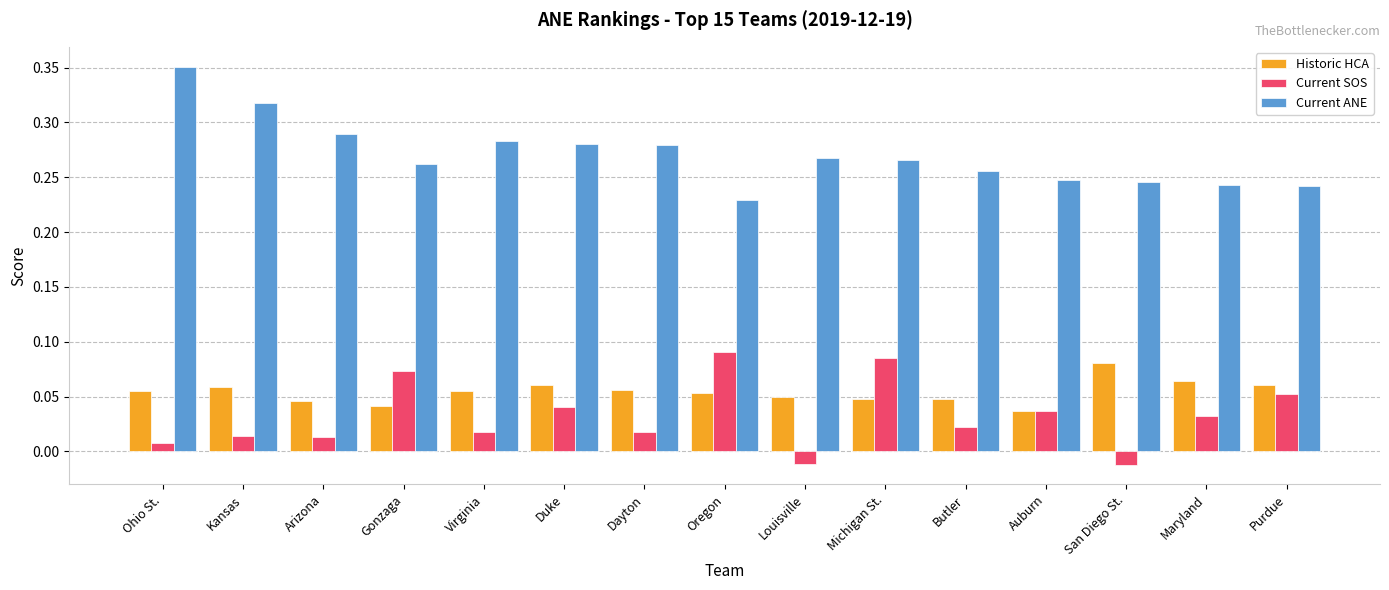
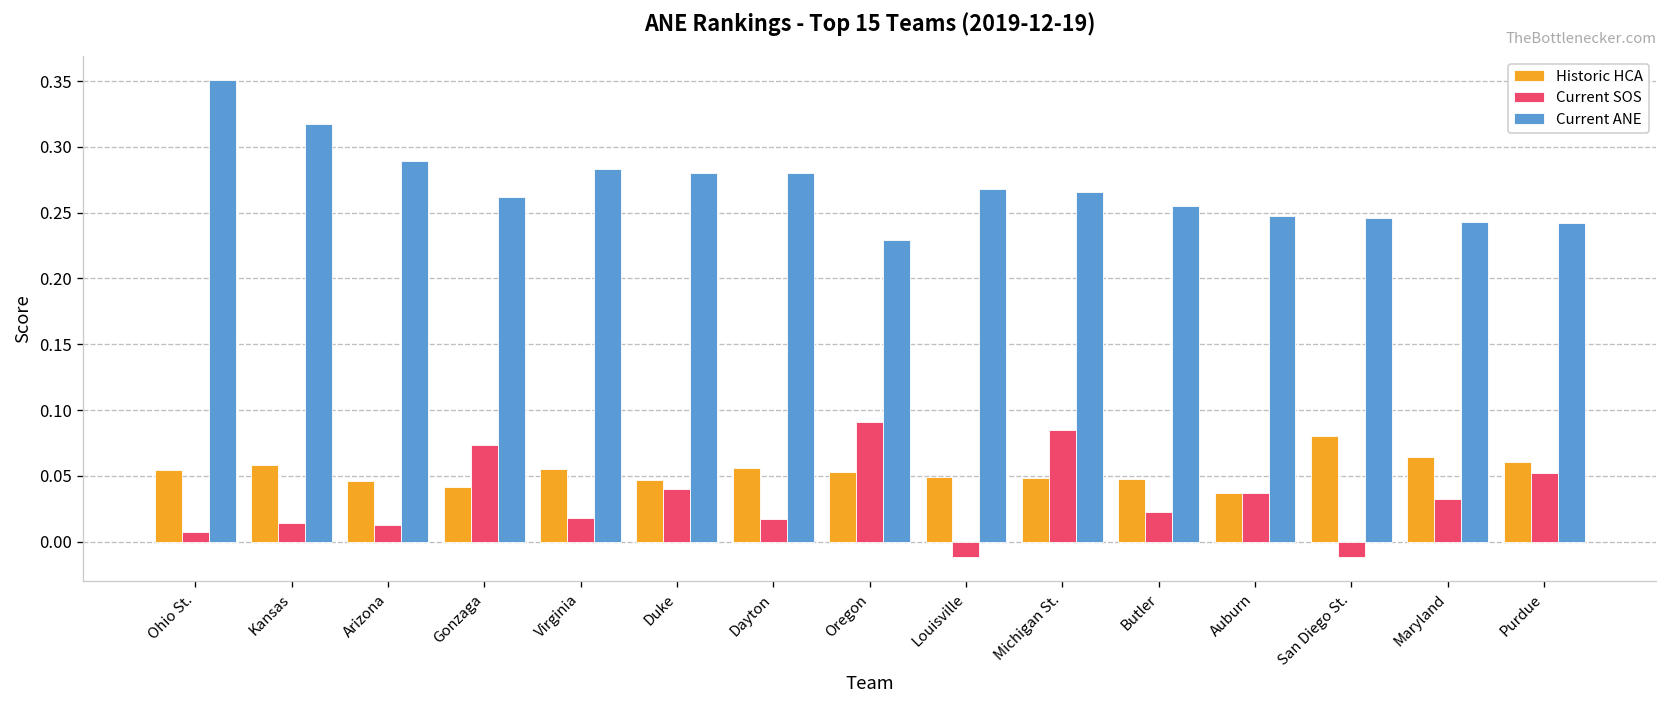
Historic HCA, Duke: 0.061 -> 0.047
